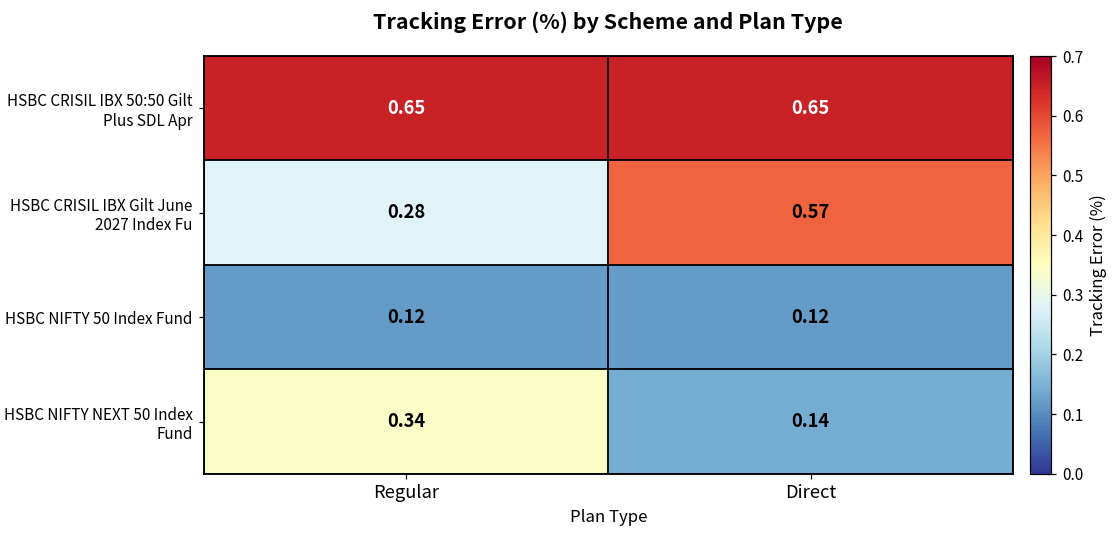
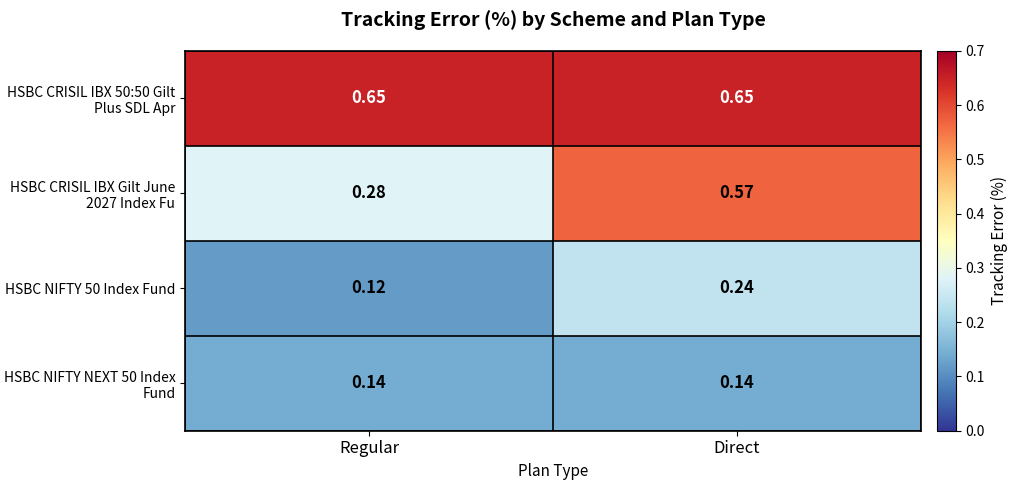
HSBC NIFTY 50 Index Fund, Direct: 0.12 -> 0.24
HSBC NIFTY NEXT 50 Index Fund, Regular: 0.34 -> 0.14
